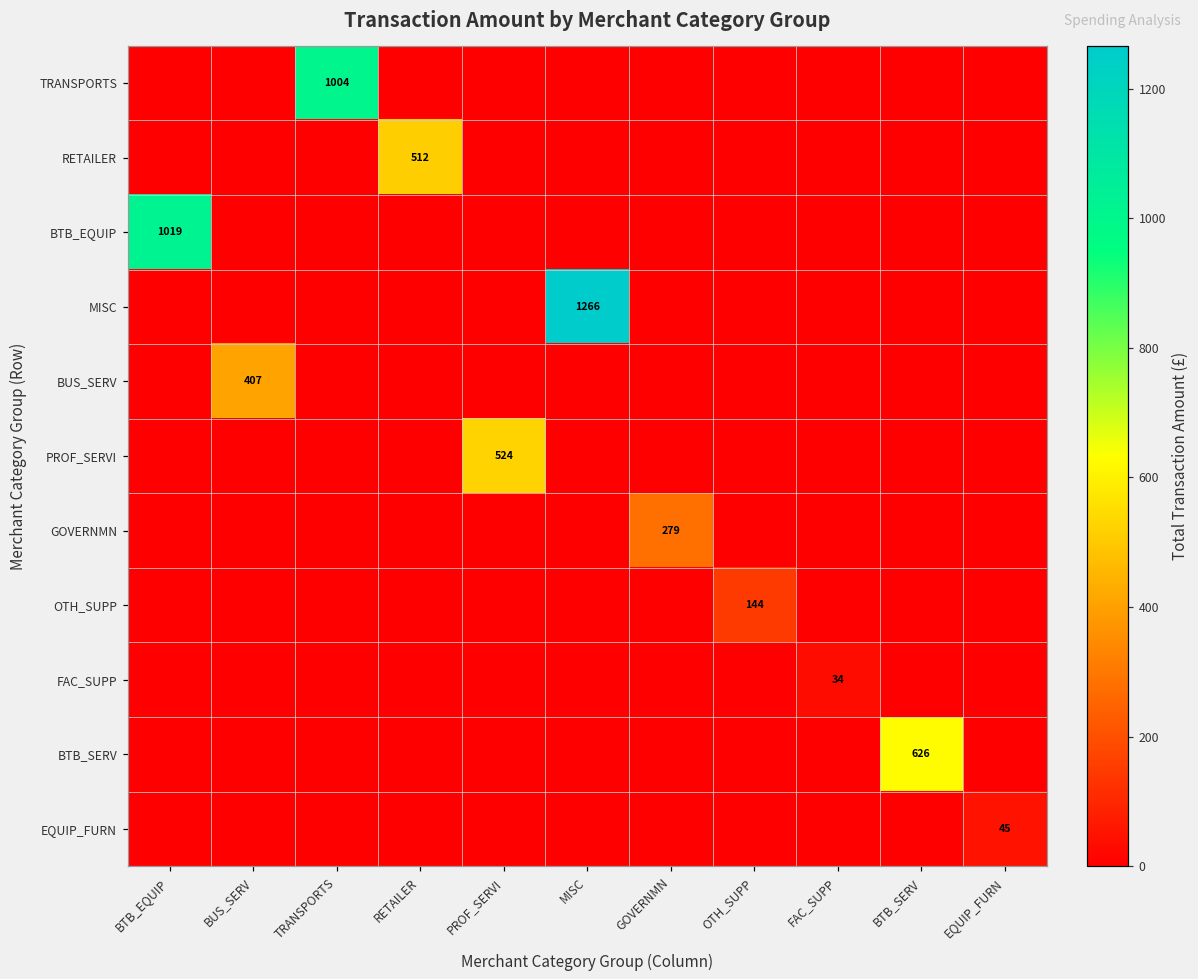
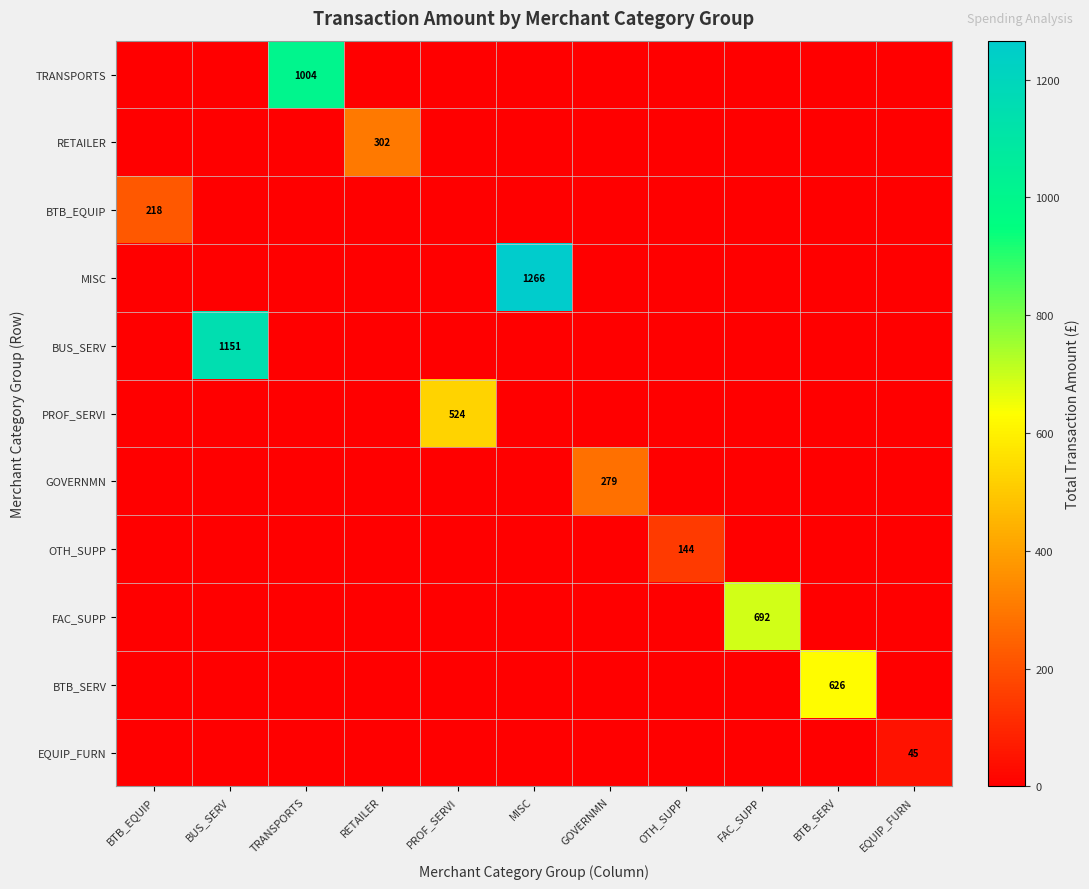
RETAILER, RETAILER: 512 -> 302
BTB_EQUIP, BTB_EQUIP: 1019 -> 218
BUS_SERV, BUS_SERV: 407 -> 1151
FAC_SUPP, FAC_SUPP: 34 -> 692
